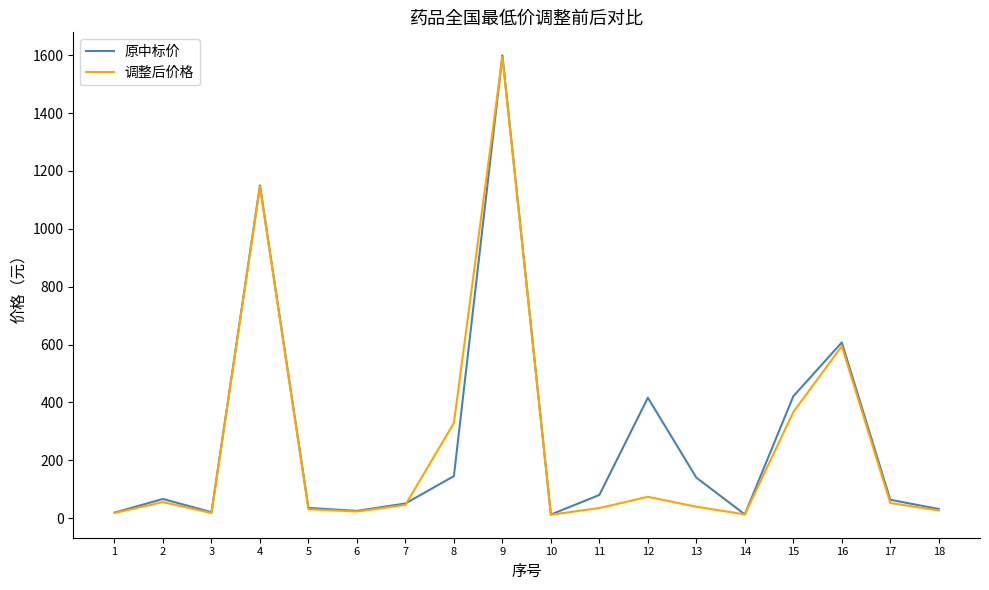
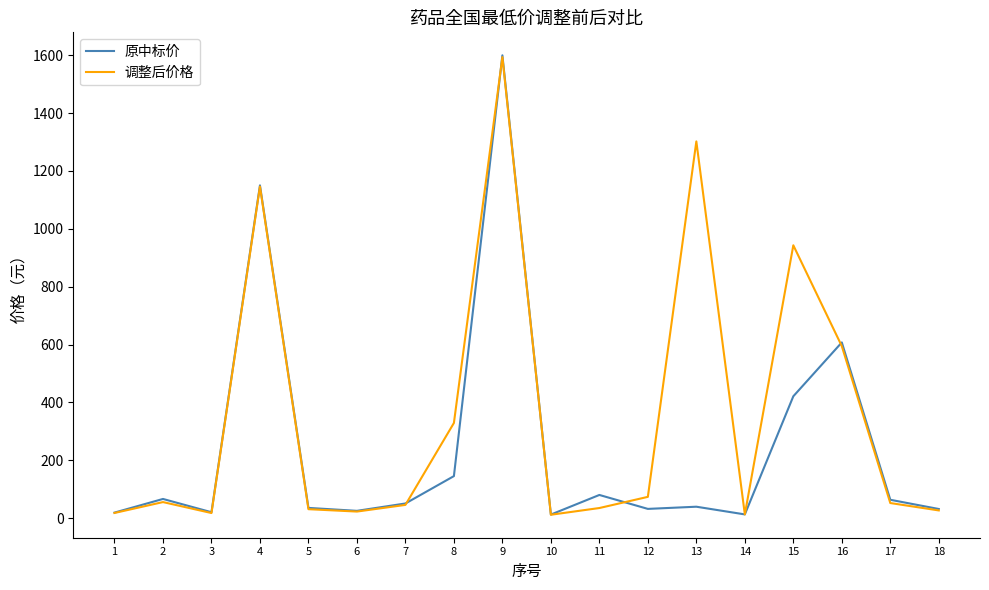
原中标价, 12: 420 -> 30
原中标价, 13: 140 -> 40
调整后价格, 13: 40 -> 1300
调整后价格, 15: 370 -> 940
